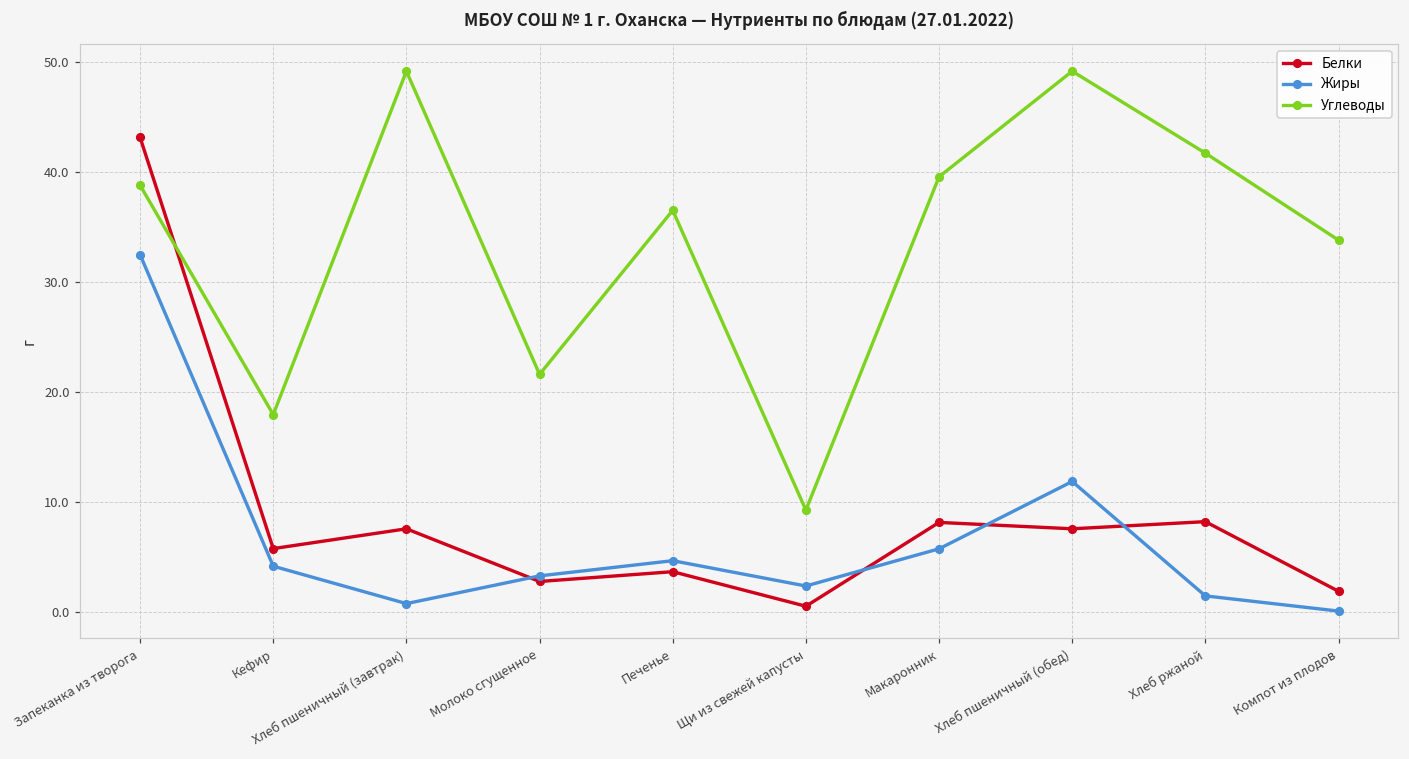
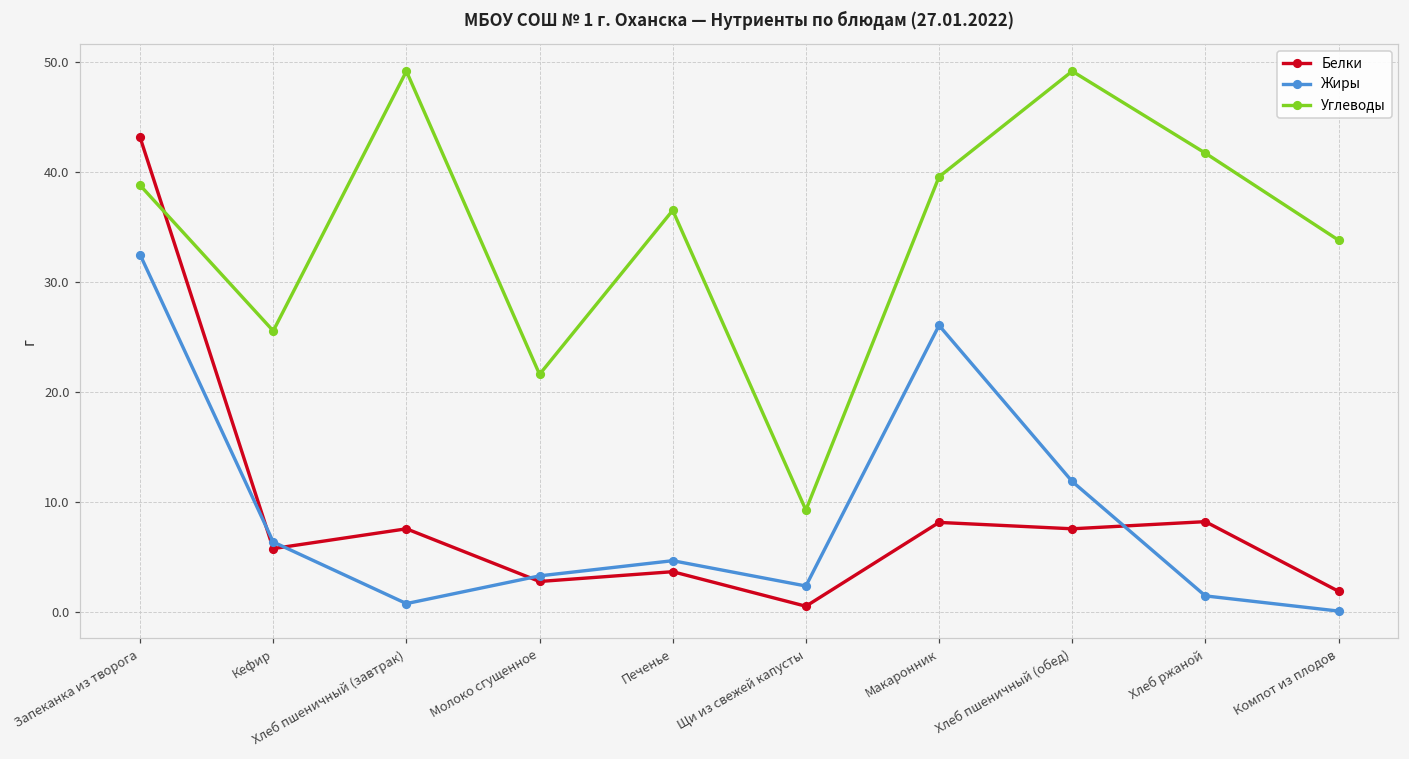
Жиры, Кефир: 4.2 -> 6.4
Углеводы, Кефир: 18.0 -> 25.6
Жиры, Макаронник: 5.8 -> 26.1
